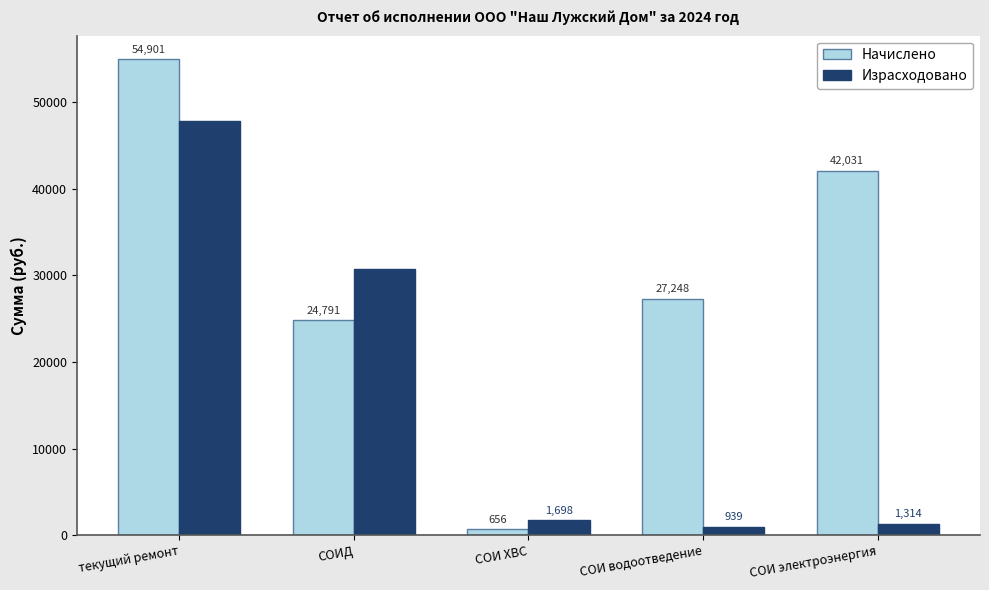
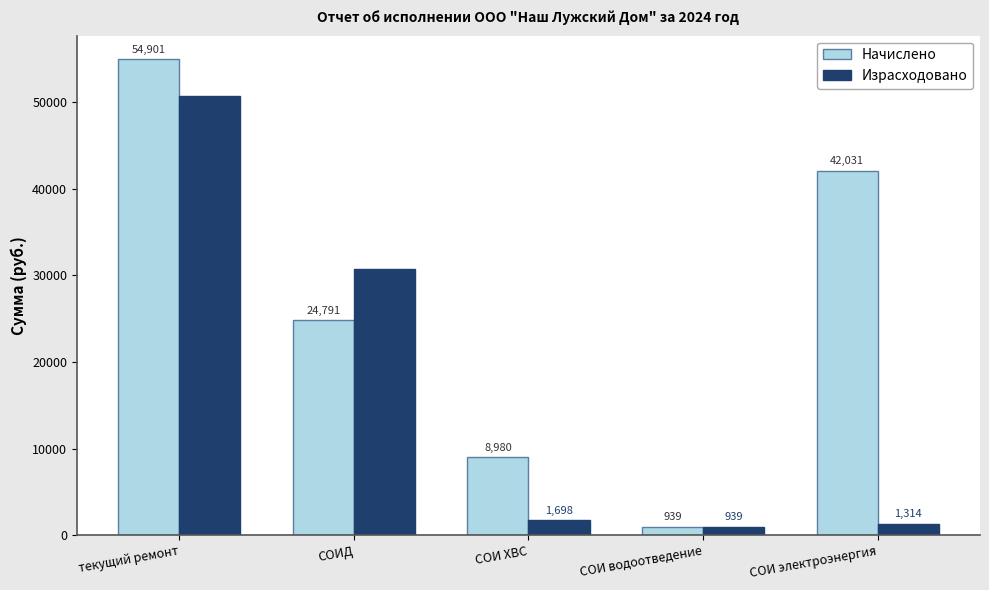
Израсходовано, текущий ремонт: 48000 -> 51000
Начислено, СОИ ХВС: 656 -> 8,980
Начислено, СОИ водоотведение: 27,248 -> 939
